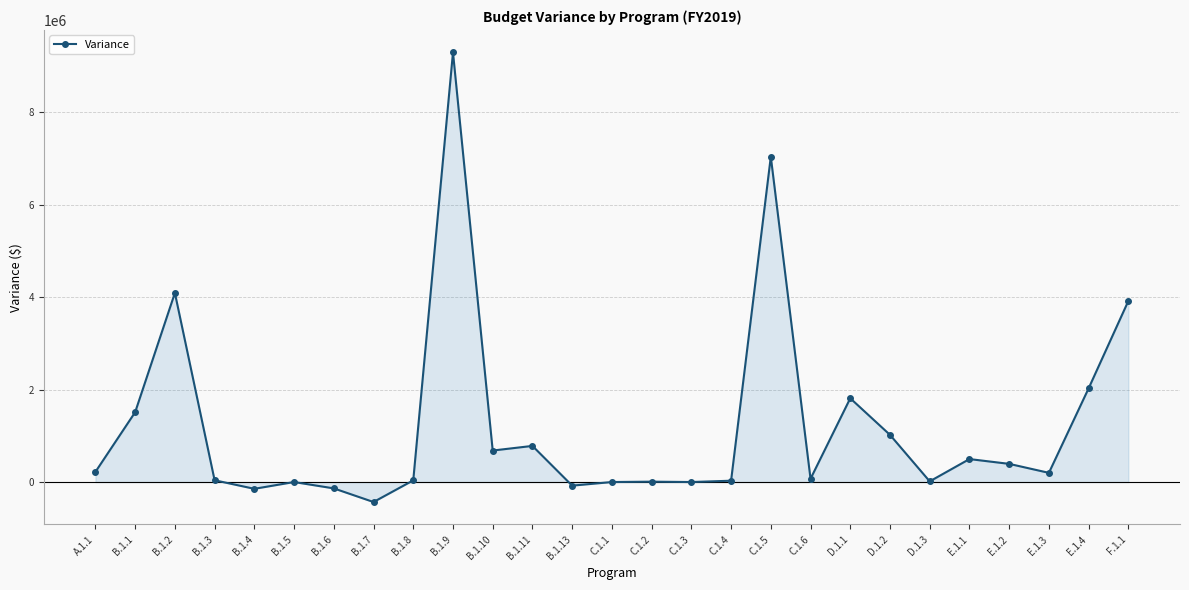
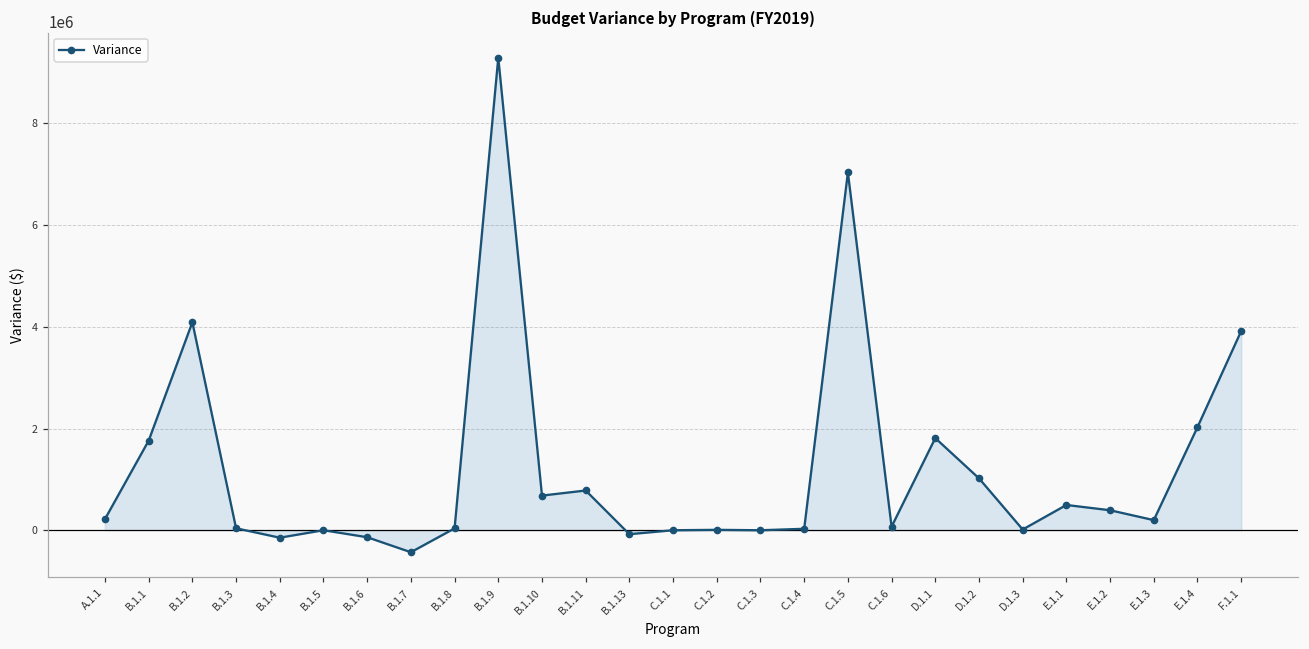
Variance, B.1.1: 1500000 -> 1800000
